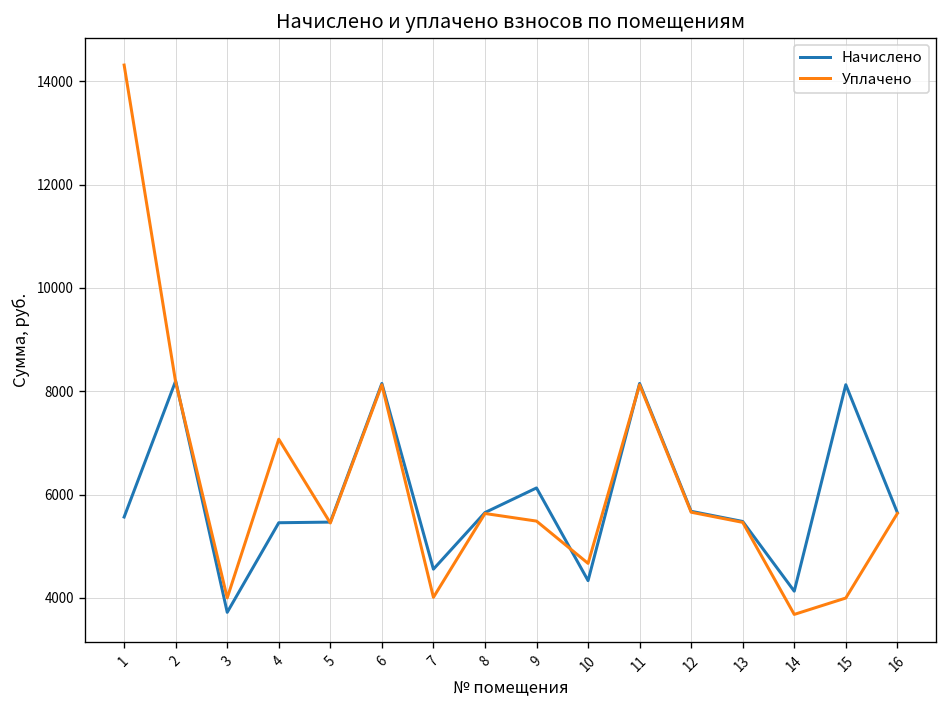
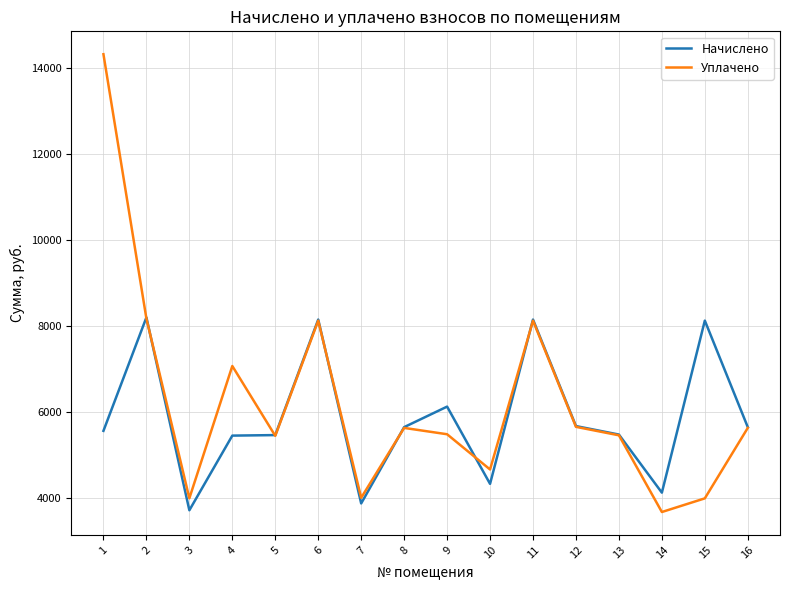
Начислено, 7: 4600 -> 3900
